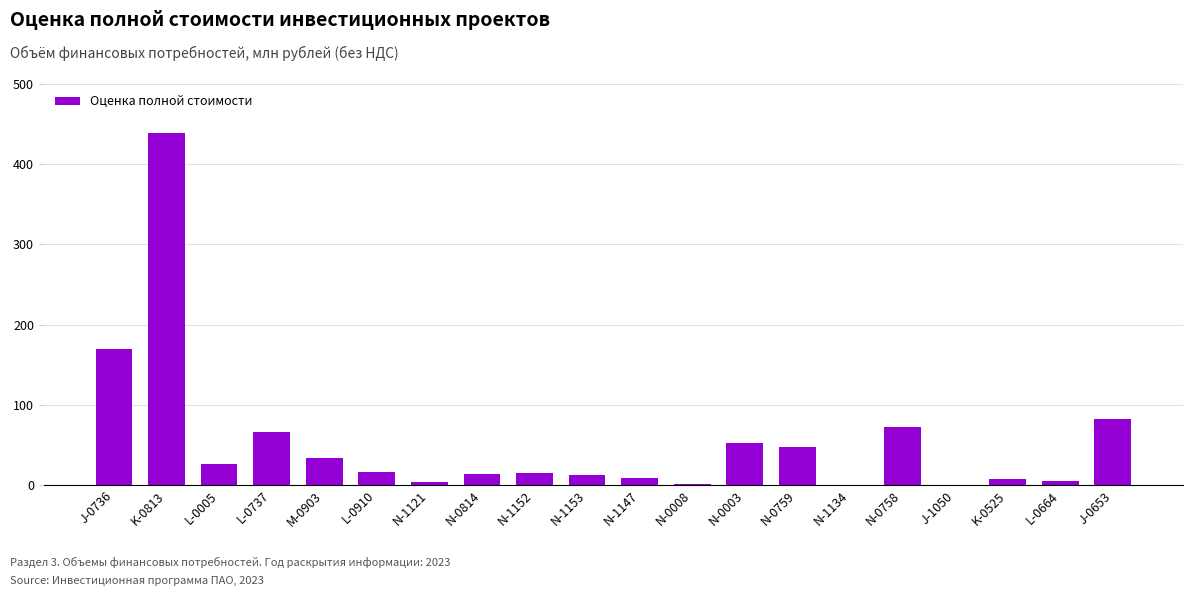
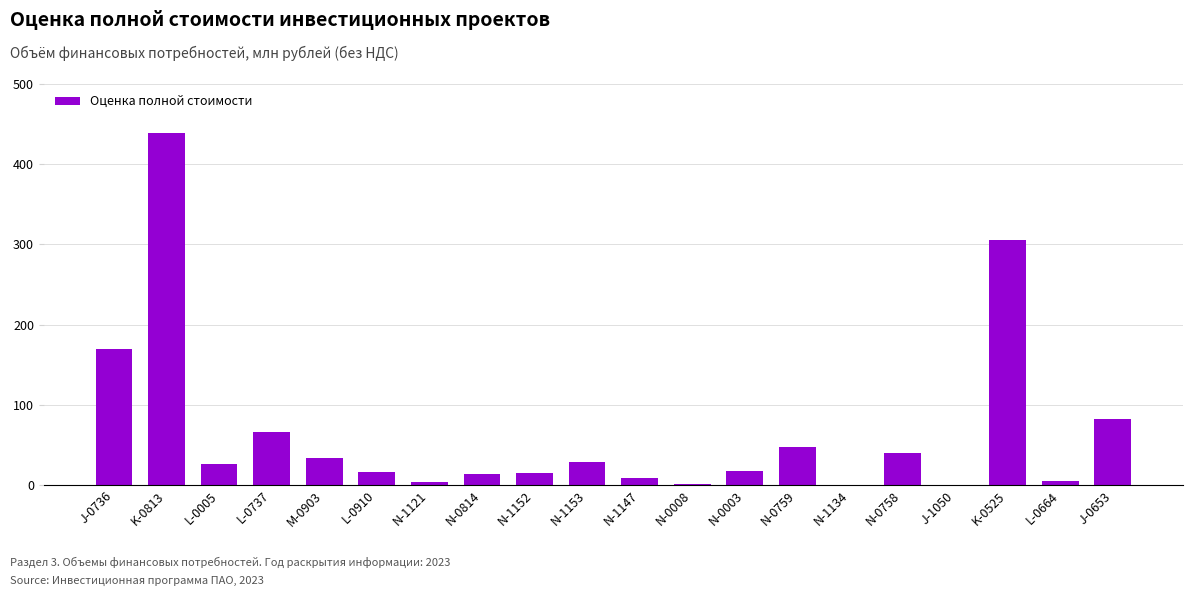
N-1153: 10 -> 30
N-0003: 50 -> 20
N-0758: 70 -> 40
K-0525: 10 -> 310
